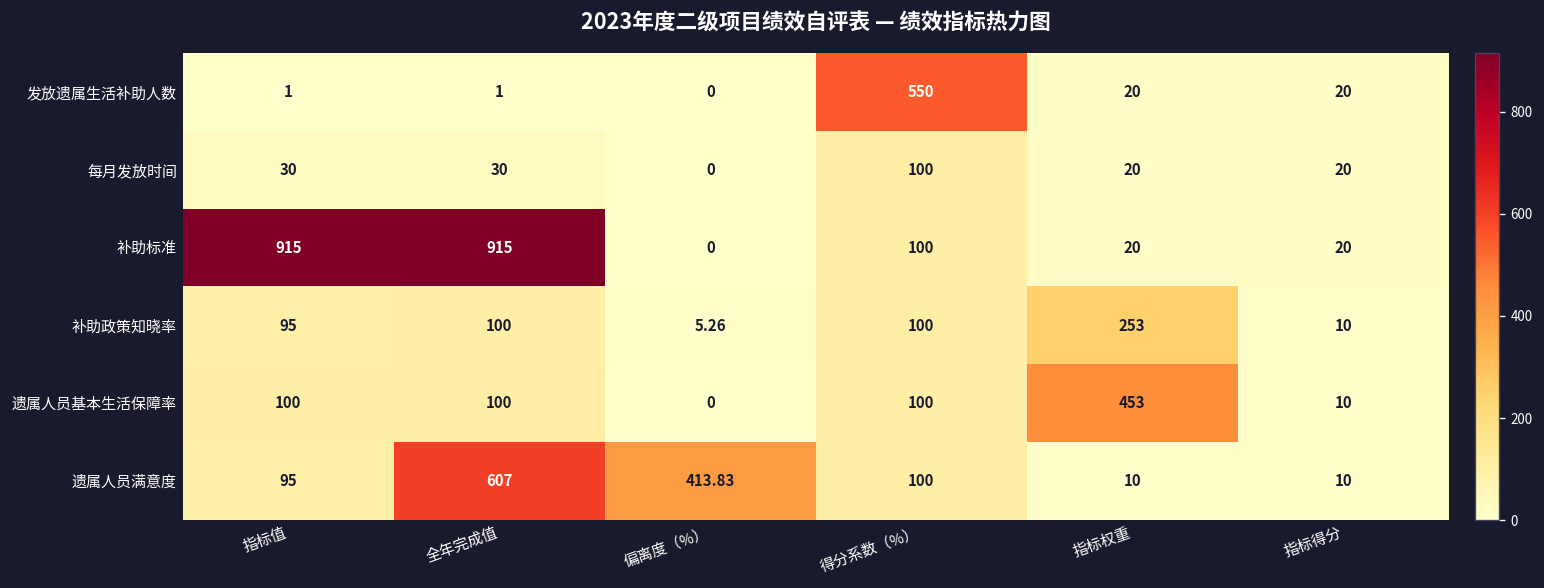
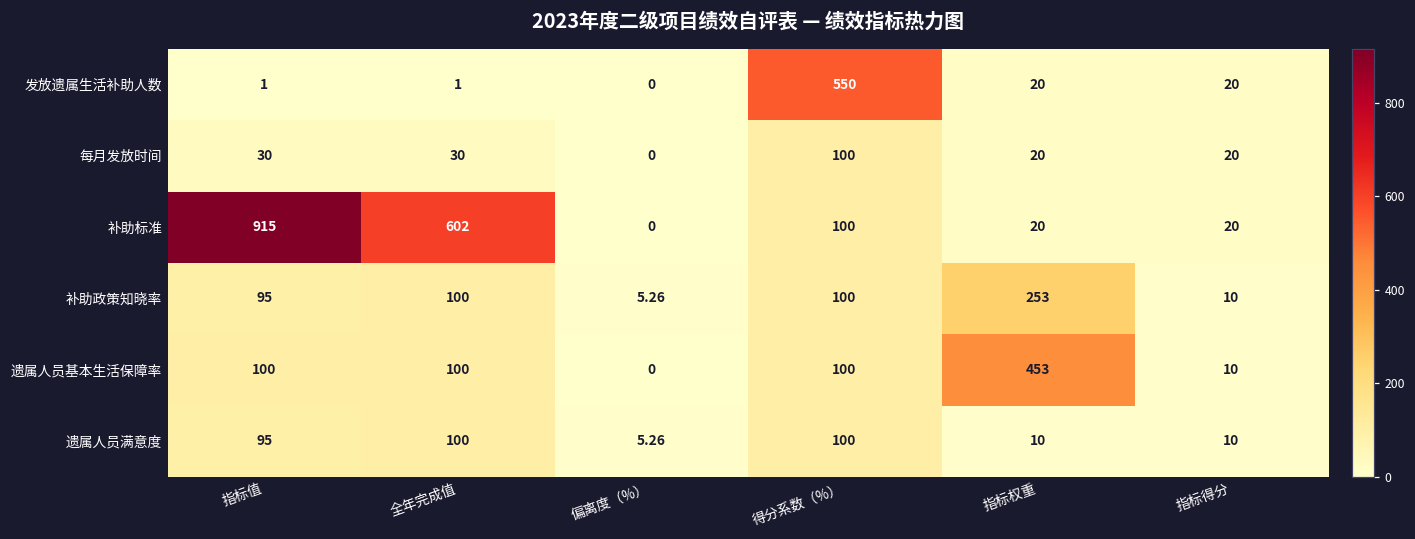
补助标准, 全年完成值: 915 -> 602
遗属人员满意度, 全年完成值: 607 -> 100
遗属人员满意度, 偏离度（%）: 413.83 -> 5.26
